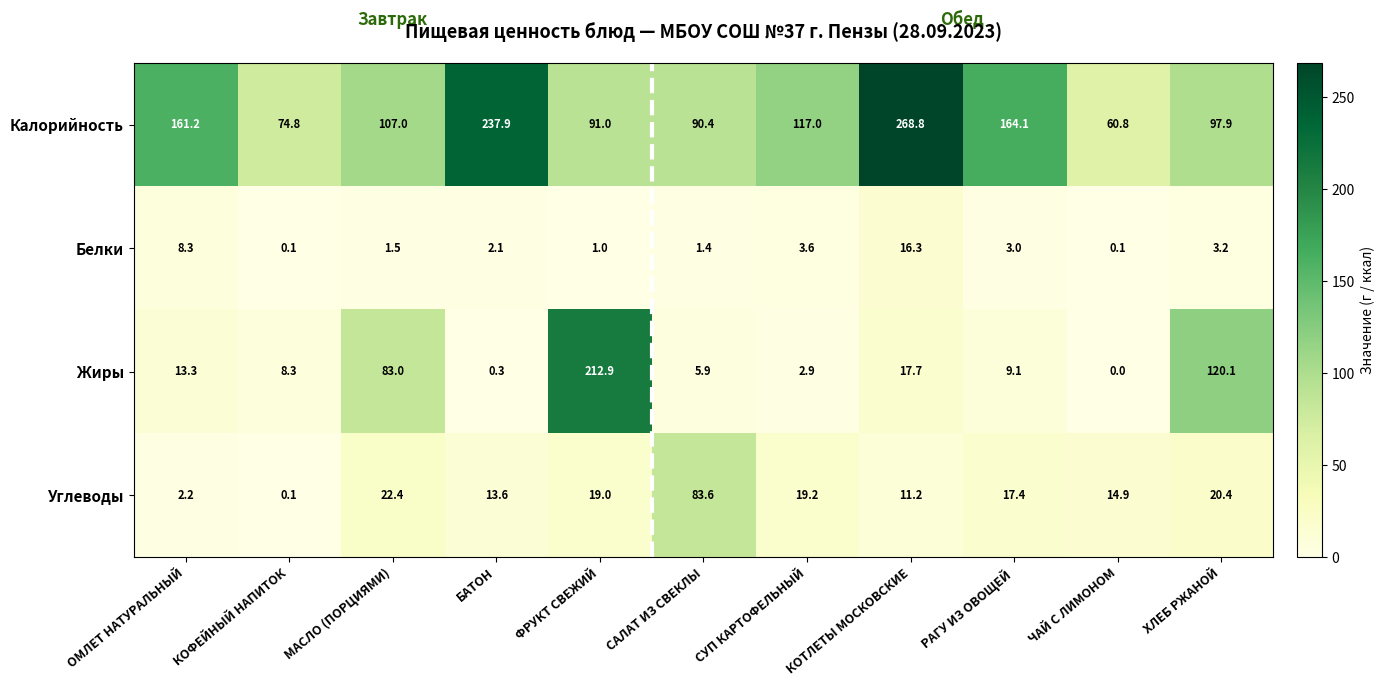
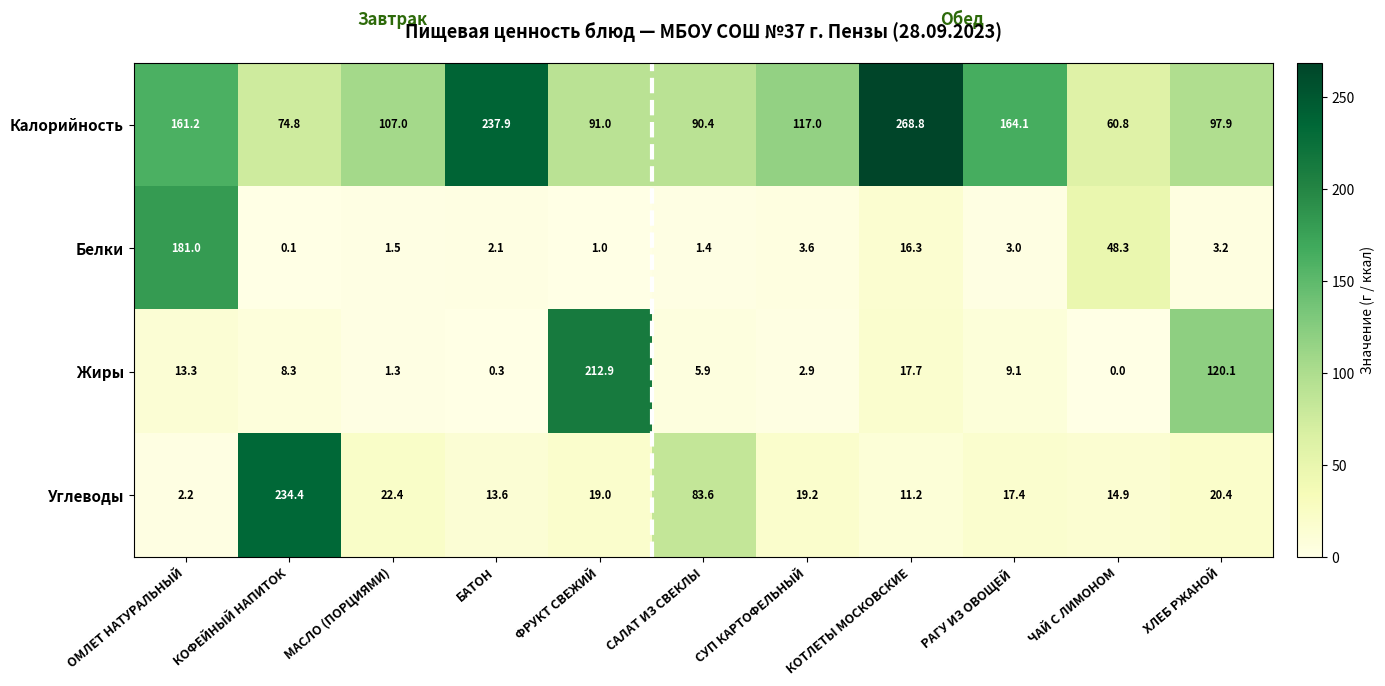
Белки, ОМЛЕТ НАТУРАЛЬНЫЙ: 8.3 -> 181.0
Белки, ЧАЙ С ЛИМОНОМ: 0.1 -> 48.3
Жиры, МАСЛО (ПОРЦИЯМИ): 83.0 -> 1.3
Углеводы, КОФЕЙНЫЙ НАПИТОК: 0.1 -> 234.4
